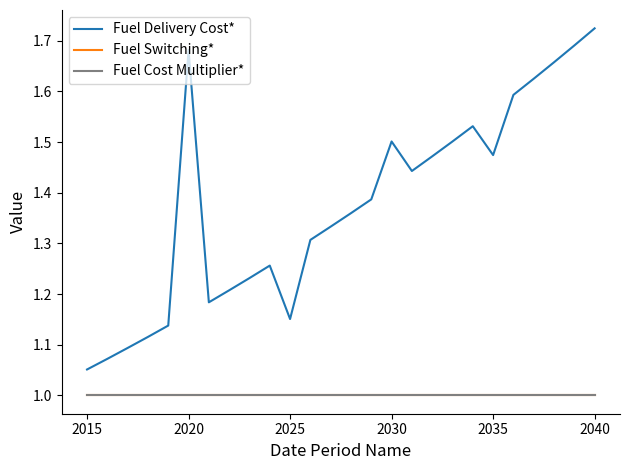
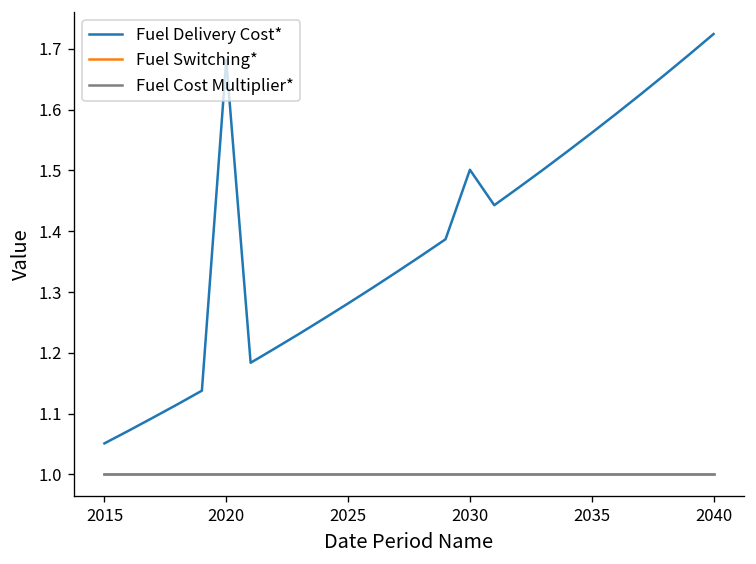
Fuel Delivery Cost*, 2025: 1.15 -> 1.28
Fuel Delivery Cost*, 2035: 1.47 -> 1.56
